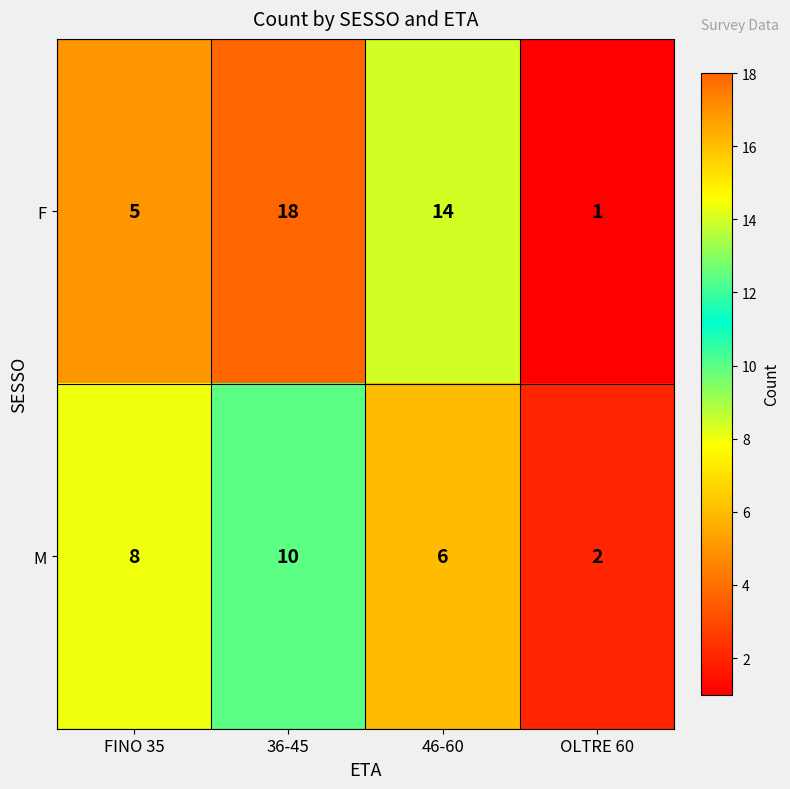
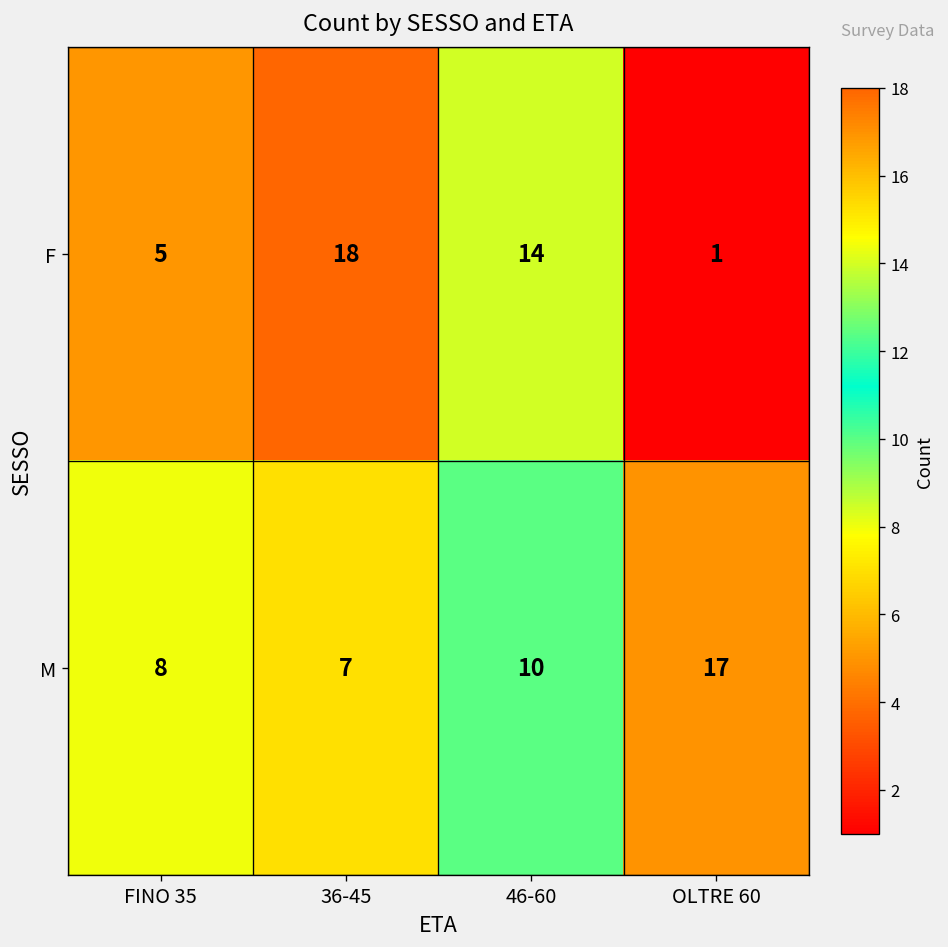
M, 36-45: 10 -> 7
M, 46-60: 6 -> 10
M, OLTRE 60: 2 -> 17
